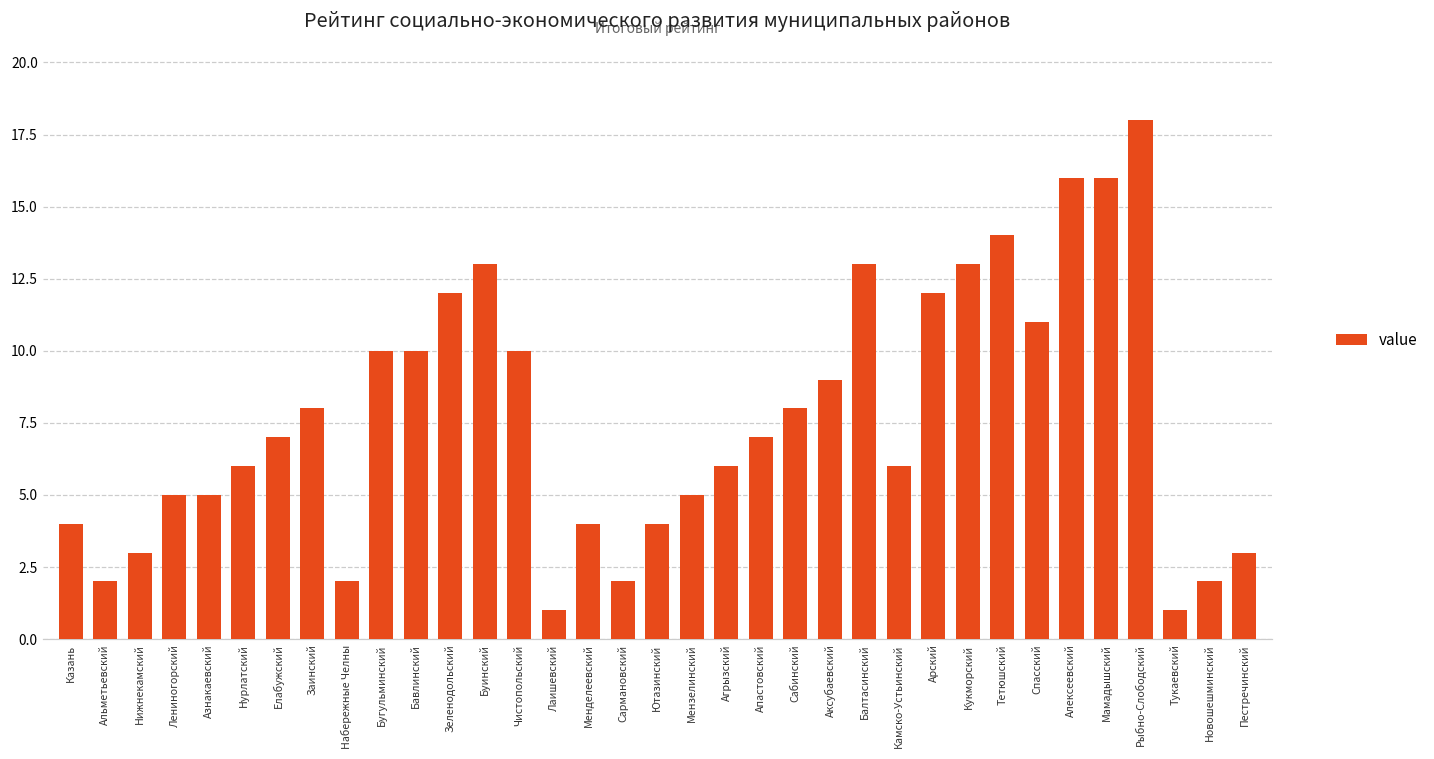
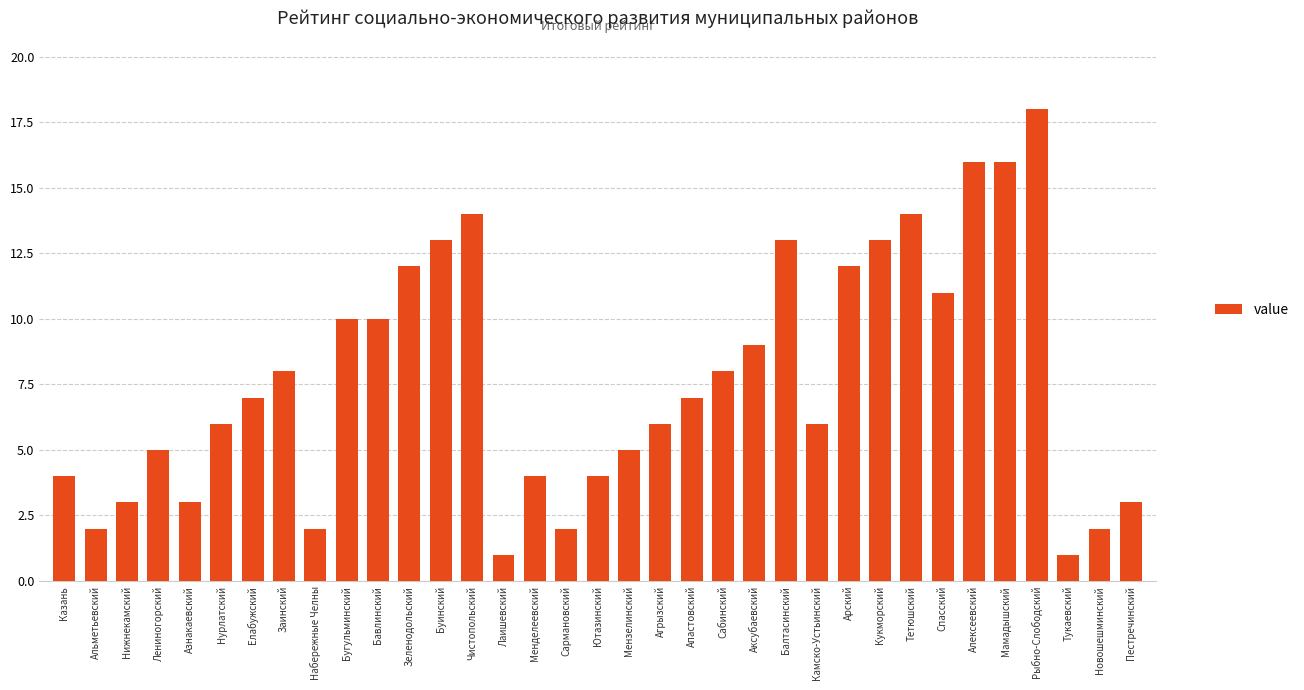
Азнакаевский: 5 -> 3
Чистопольский: 10 -> 14
